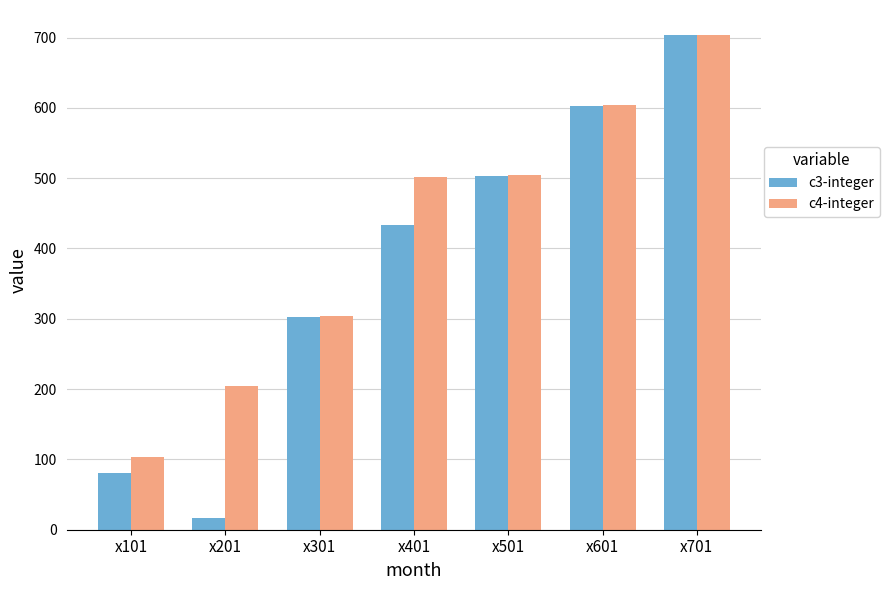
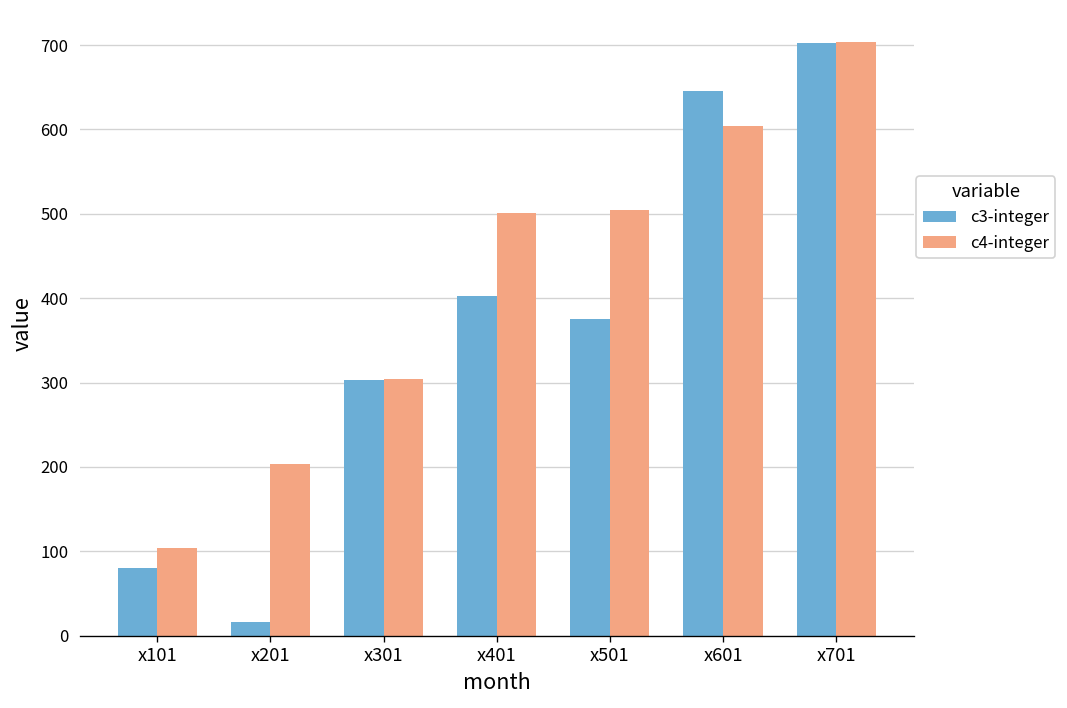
c3-integer, x401: 430 -> 400
c3-integer, x501: 500 -> 380
c3-integer, x601: 600 -> 650
